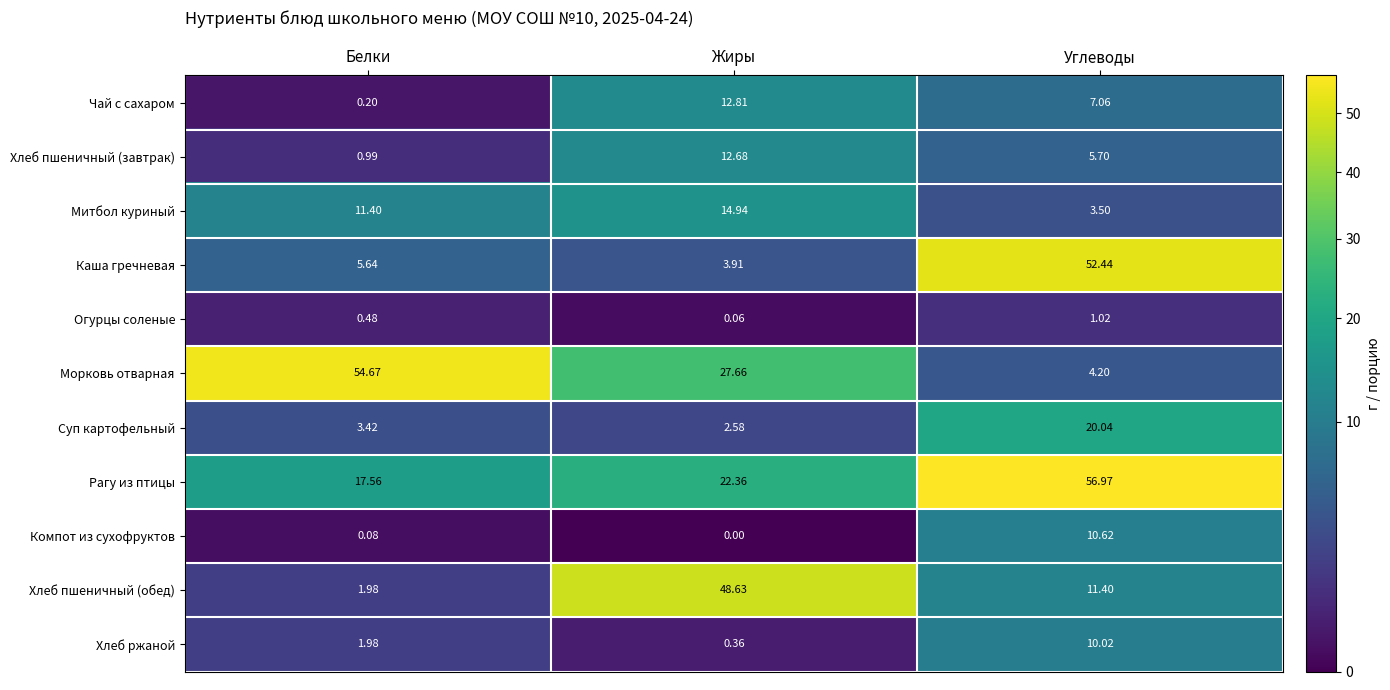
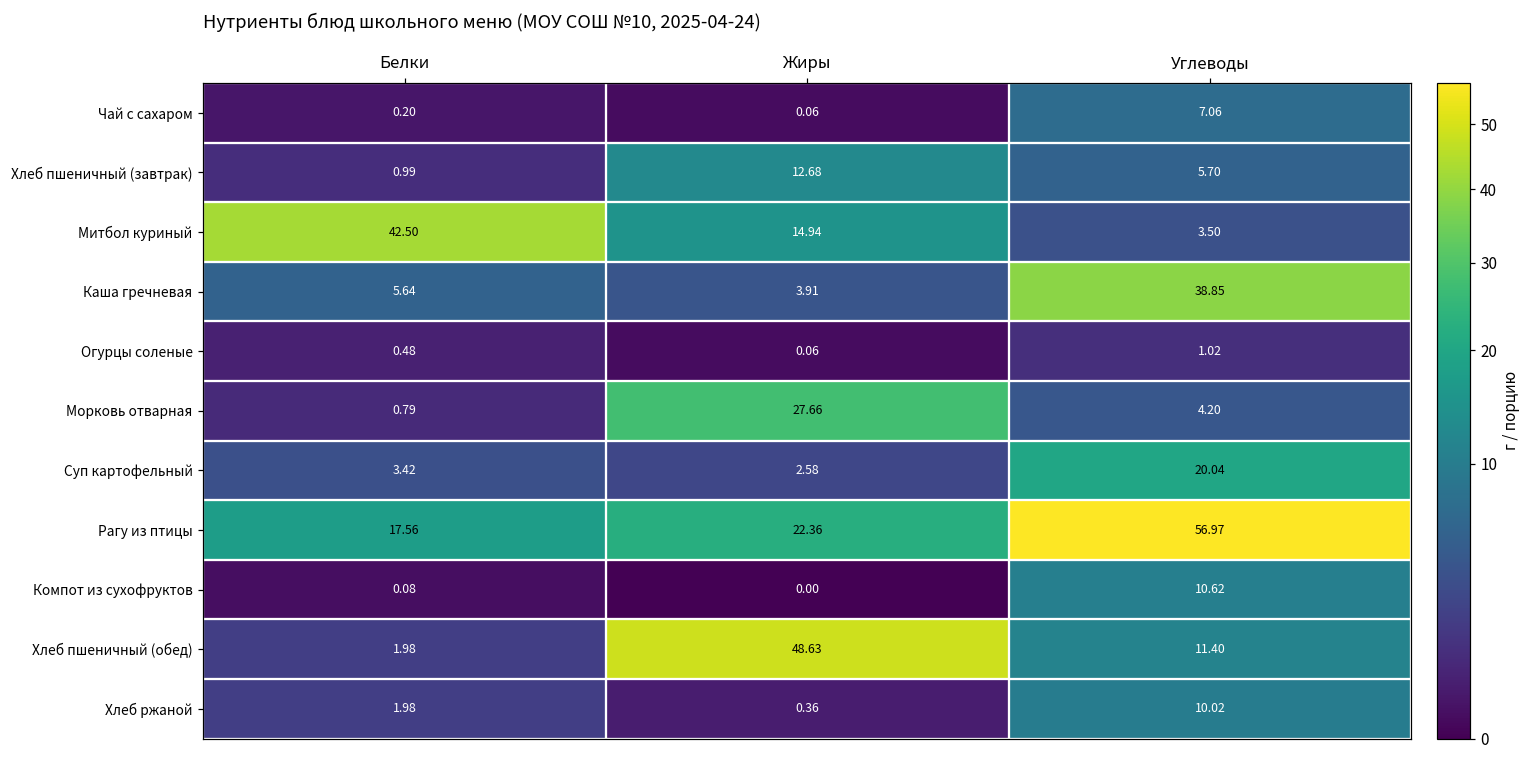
Чай с сахаром, Жиры: 12.81 -> 0.06
Митбол куриный, Белки: 11.40 -> 42.50
Каша гречневая, Углеводы: 52.44 -> 38.85
Морковь отварная, Белки: 54.67 -> 0.79
